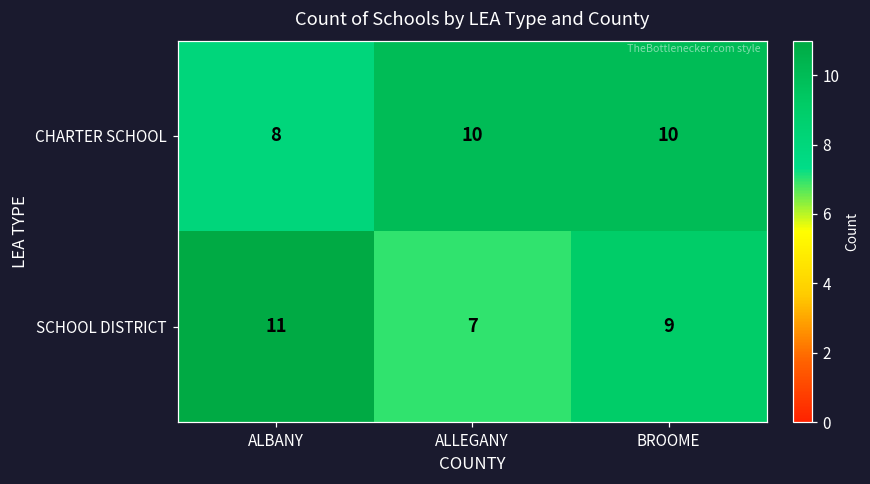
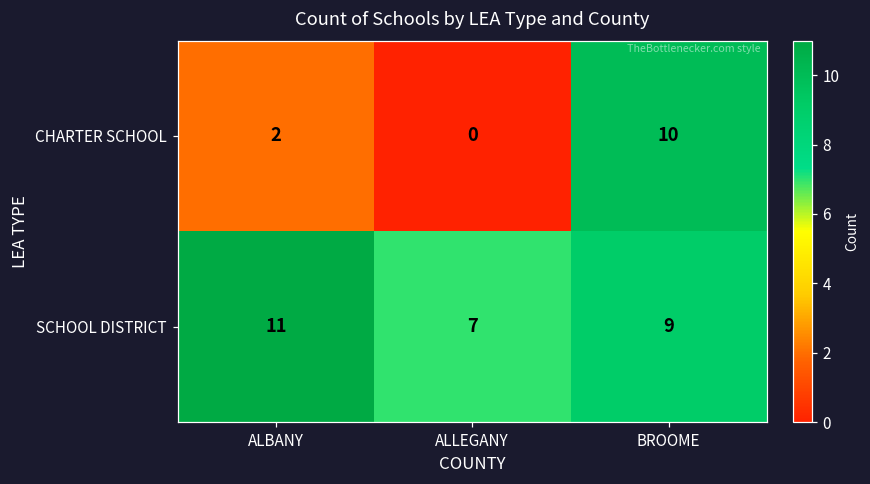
CHARTER SCHOOL, ALBANY: 8 -> 2
CHARTER SCHOOL, ALLEGANY: 10 -> 0
